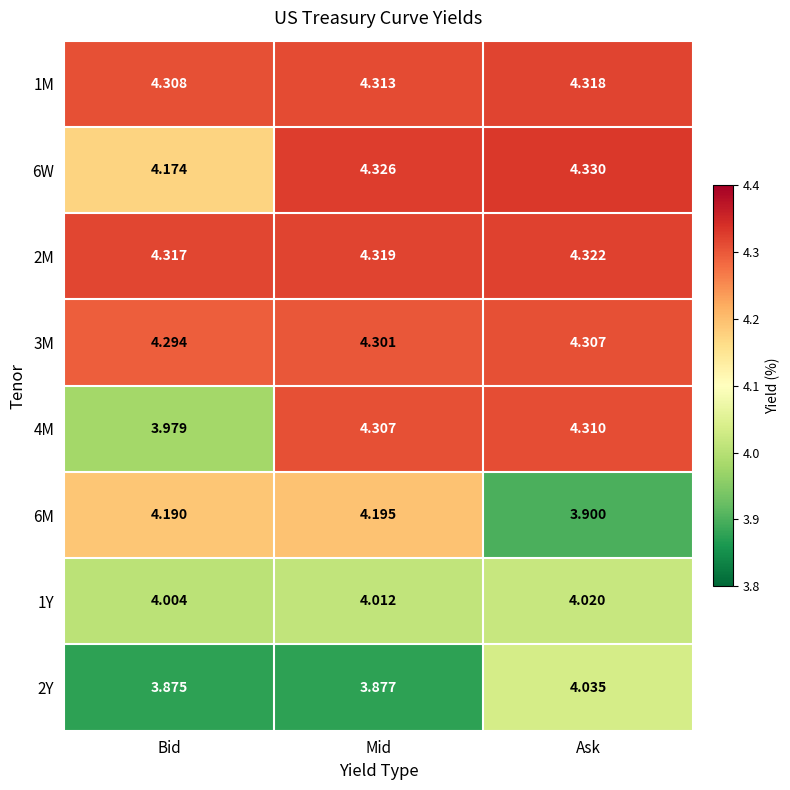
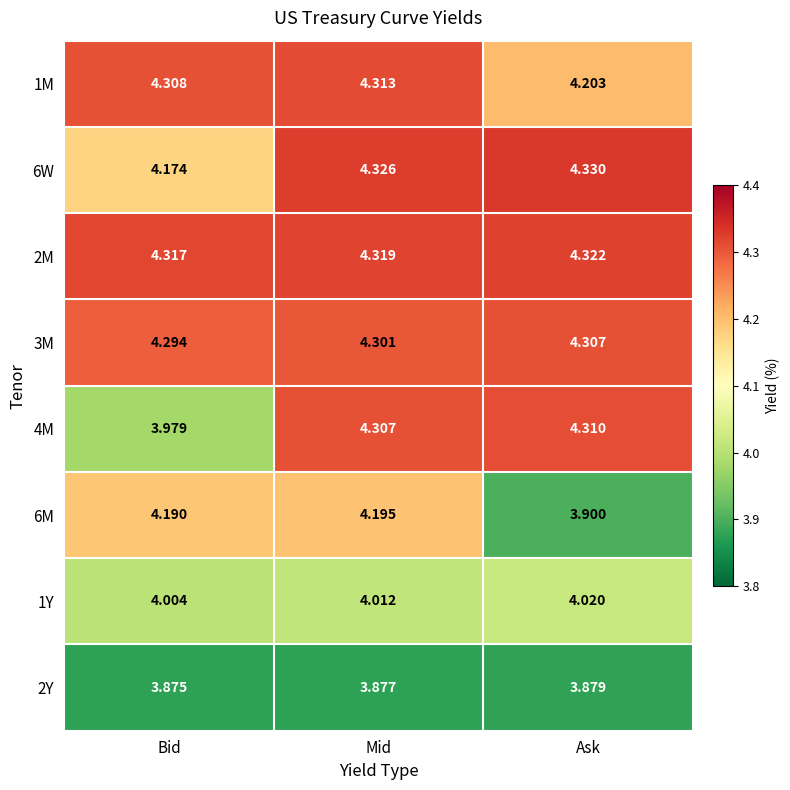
1M, Ask: 4.318 -> 4.203
2Y, Ask: 4.035 -> 3.879
